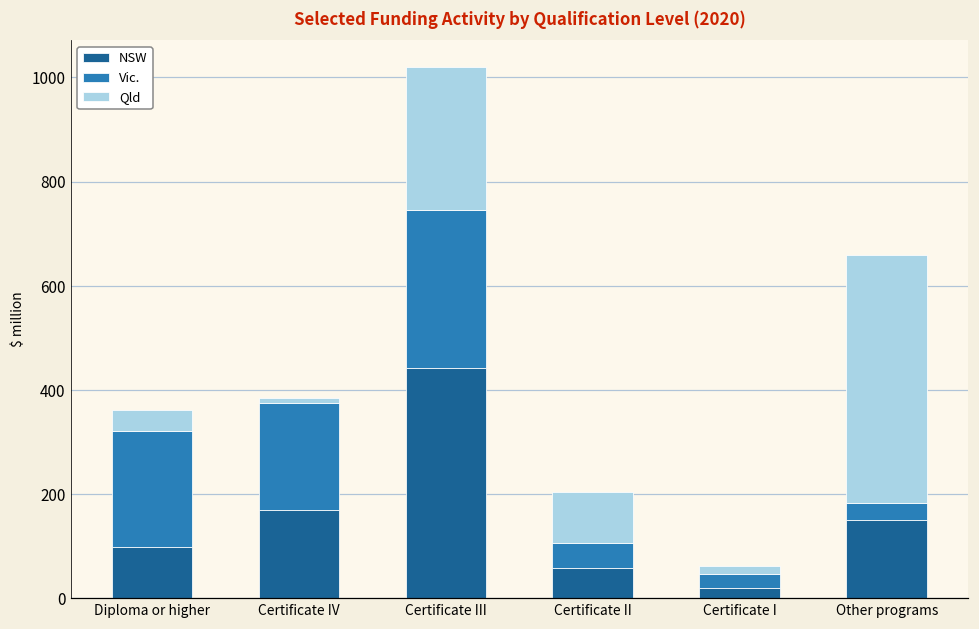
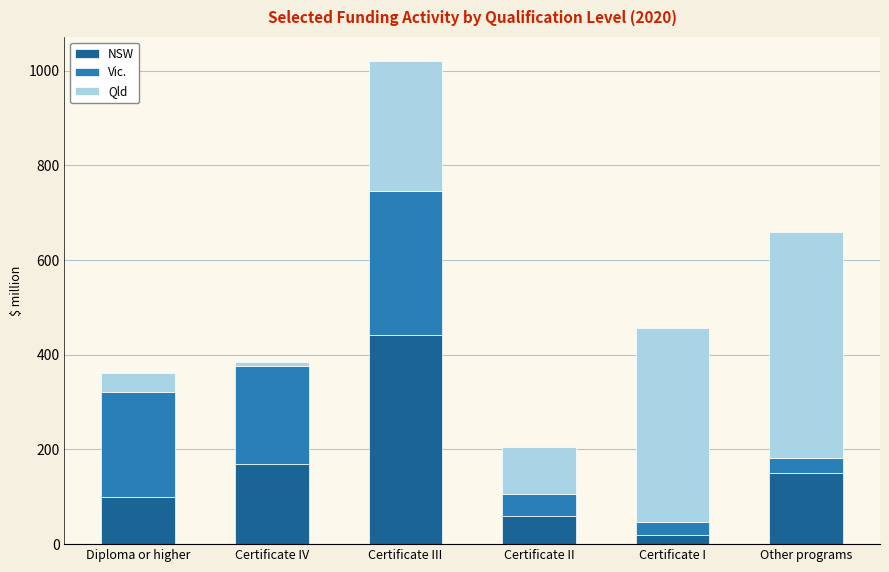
Qld, Certificate I: 10 -> 410
